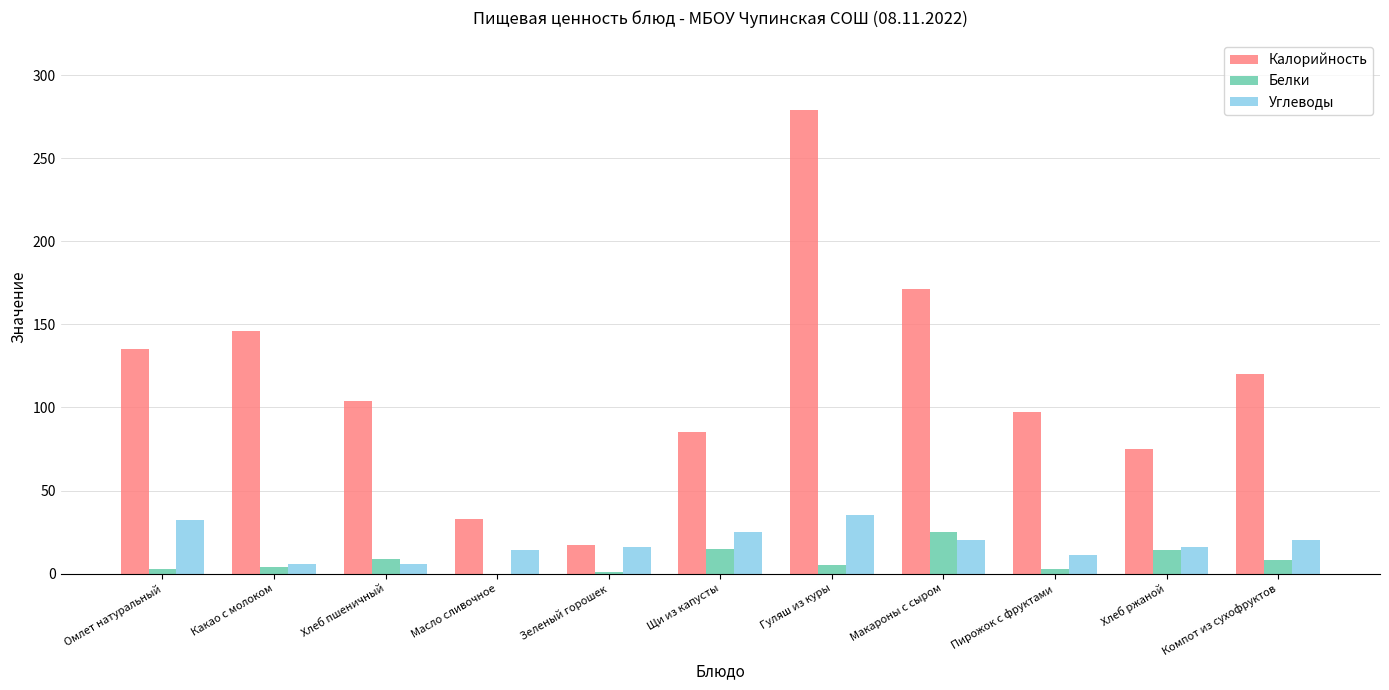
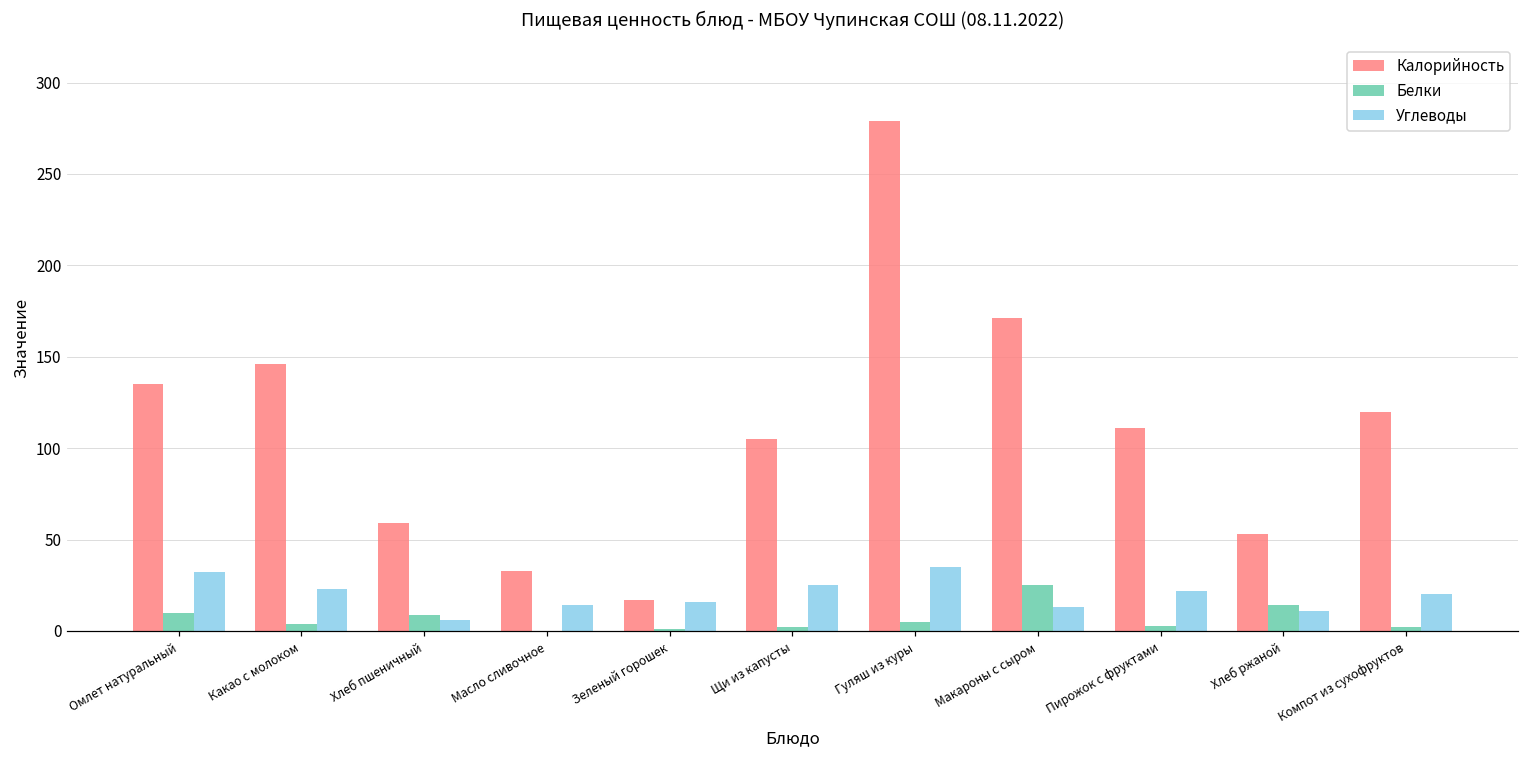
Белки, Омлет натуральный: 3 -> 10
Углеводы, Какао с молоком: 6 -> 23
Калорийность, Хлеб пшеничный: 104 -> 59
Калорийность, Щи из капусты: 85 -> 105
Белки, Щи из капусты: 15 -> 2
Углеводы, Макароны с сыром: 20 -> 13
Калорийность, Пирожок с фруктами: 97 -> 111
Углеводы, Пирожок с фруктами: 11 -> 22
Калорийность, Хлеб ржаной: 75 -> 53
Углеводы, Хлеб ржаной: 16 -> 11
Белки, Компот из сухофруктов: 8 -> 2
